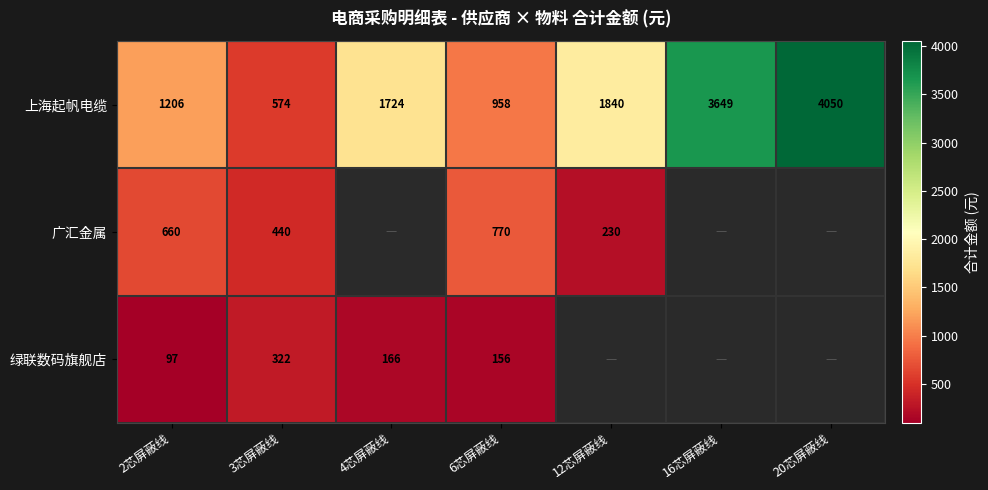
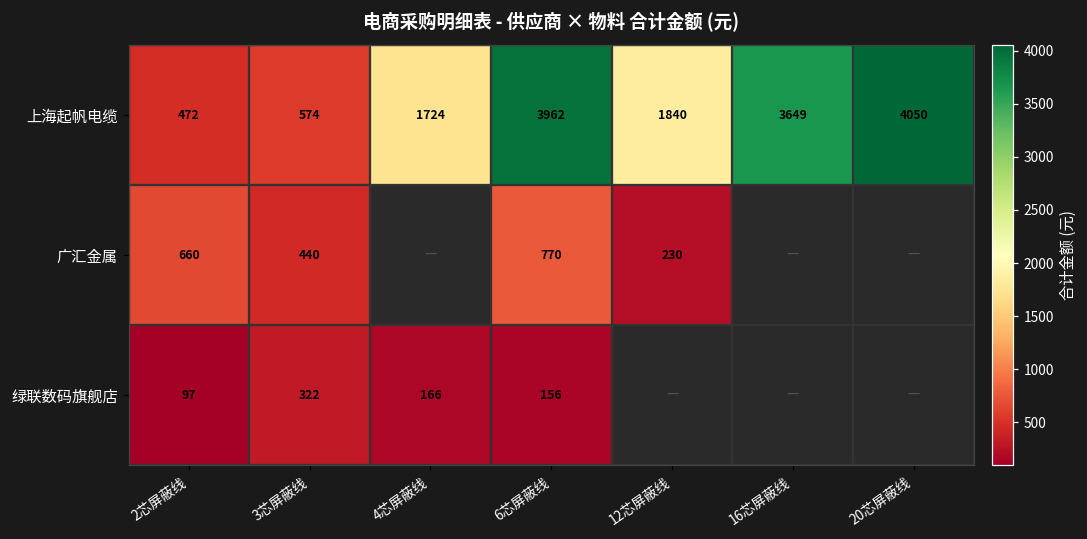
上海起帆电缆, 2芯屏蔽线: 1206 -> 472
上海起帆电缆, 6芯屏蔽线: 958 -> 3962
